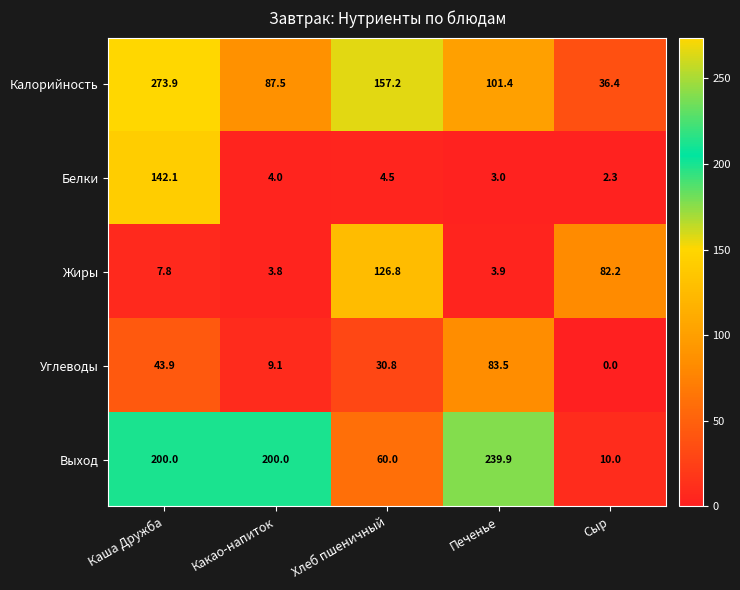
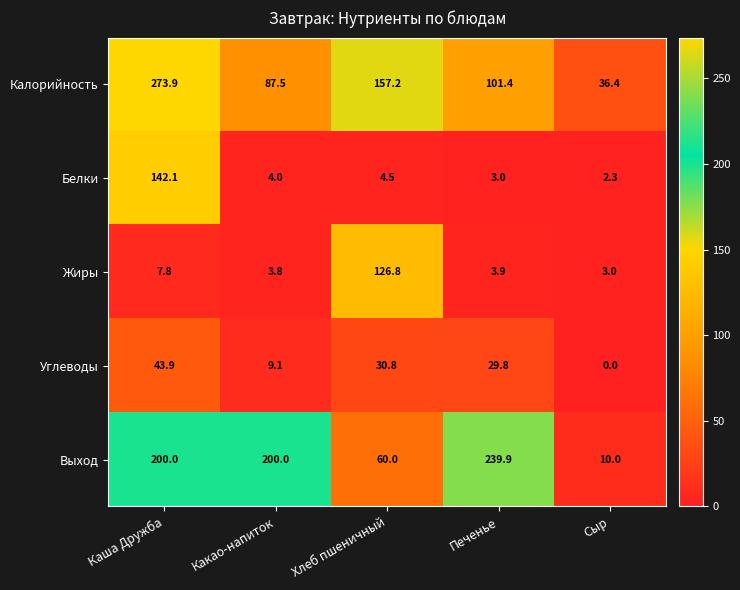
Жиры, Сыр: 82.2 -> 3.0
Углеводы, Печенье: 83.5 -> 29.8
